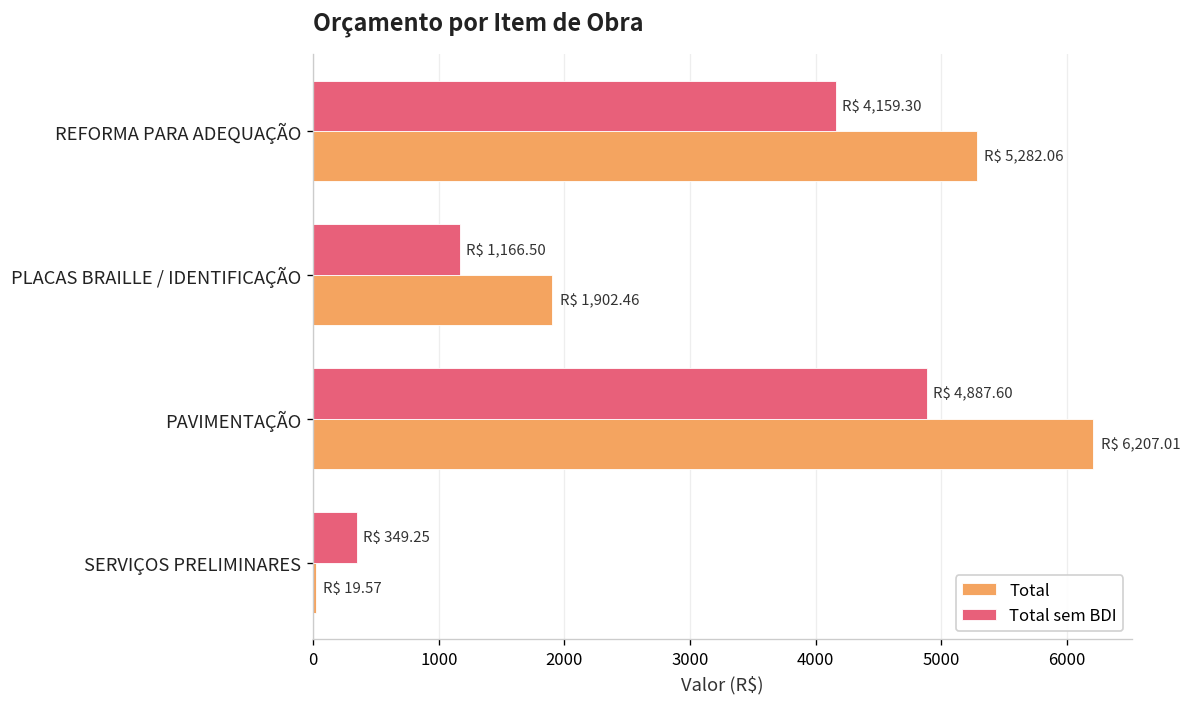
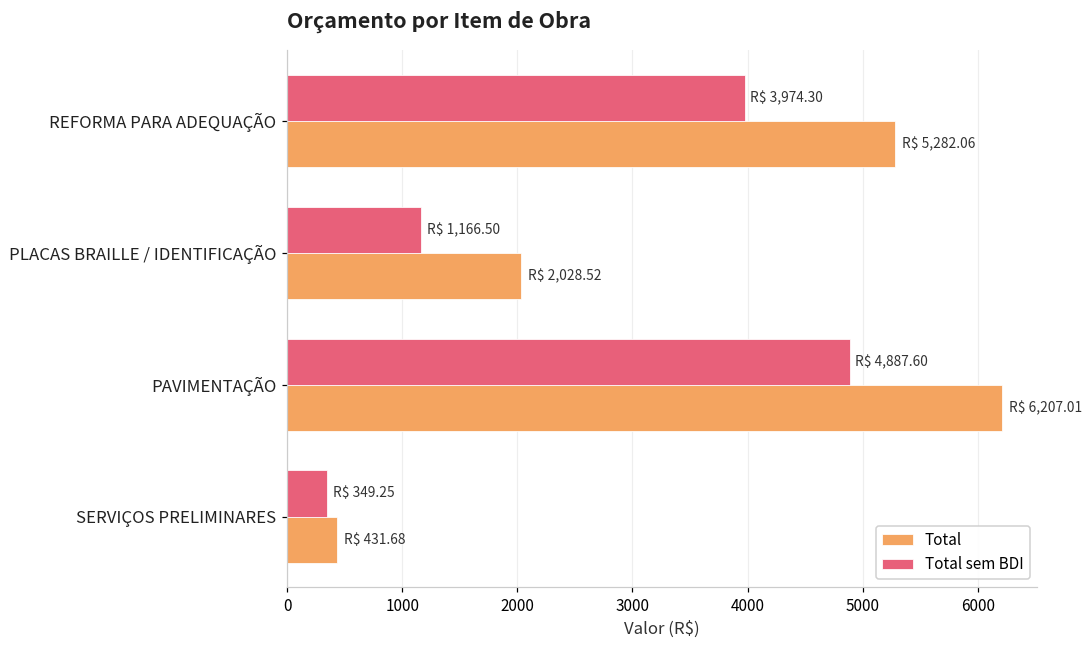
Total sem BDI, REFORMA PARA ADEQUAÇÃO: 4,159.30 -> 3,974.30
Total, PLACAS BRAILLE / IDENTIFICAÇÃO: 1,902.46 -> 2,028.52
Total, SERVIÇOS PRELIMINARES: 19.57 -> 431.68
